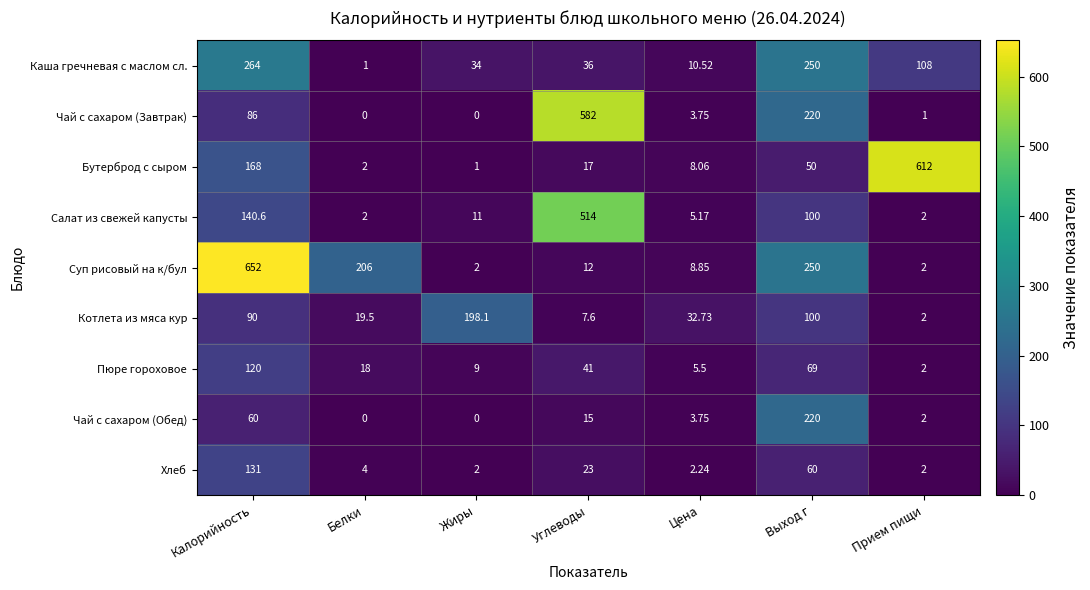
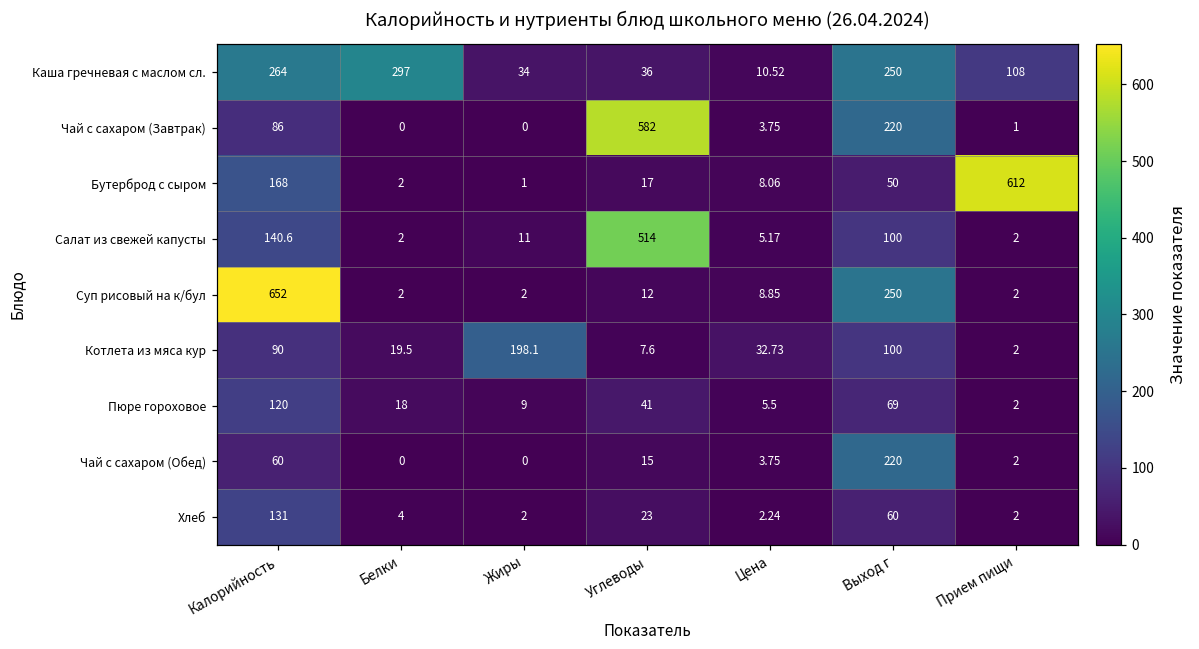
Каша гречневая с маслом сл., Белки: 1 -> 297
Суп рисовый на к/бул, Белки: 206 -> 2
